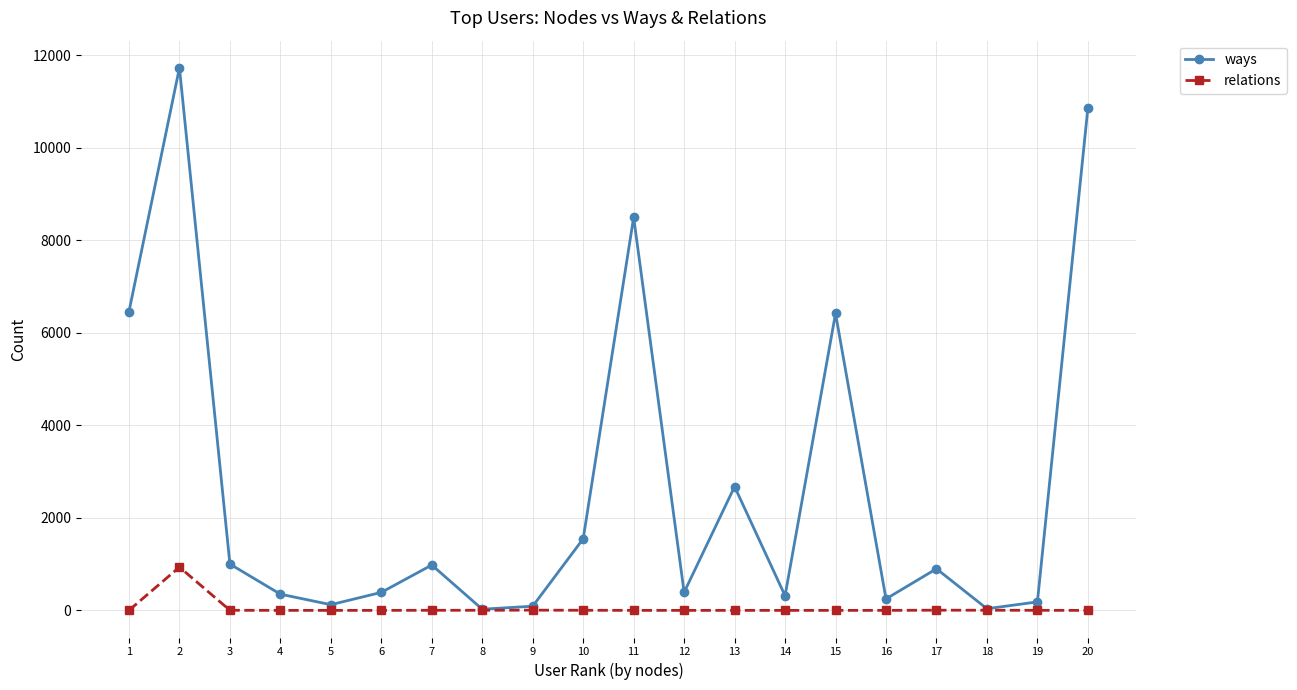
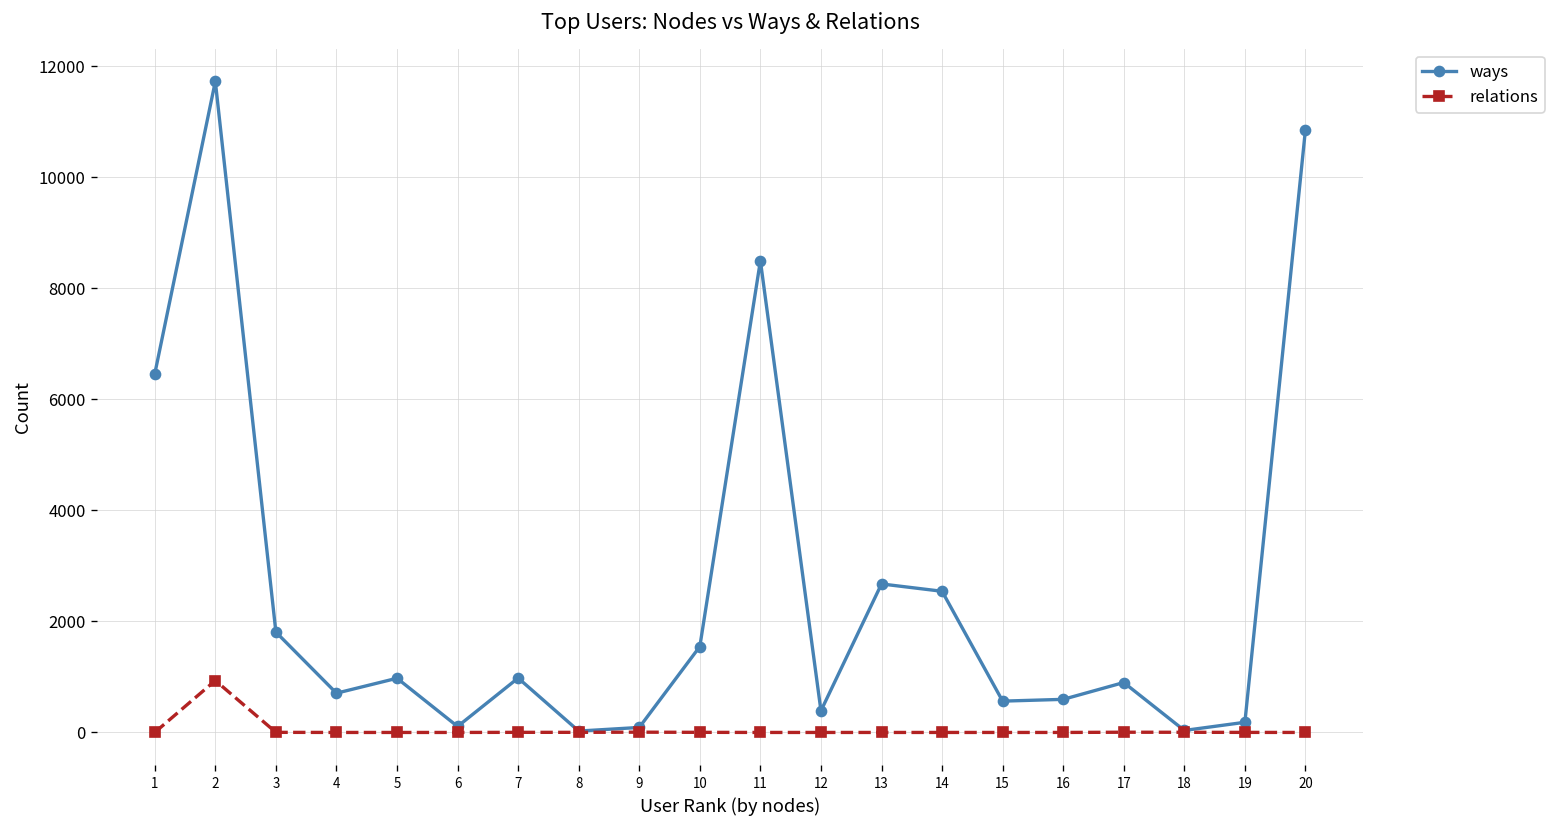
ways, 3: 1000 -> 1800
ways, 4: 400 -> 700
ways, 5: 100 -> 1000
ways, 6: 400 -> 100
ways, 14: 300 -> 2500
ways, 15: 6400 -> 600
ways, 16: 200 -> 600
